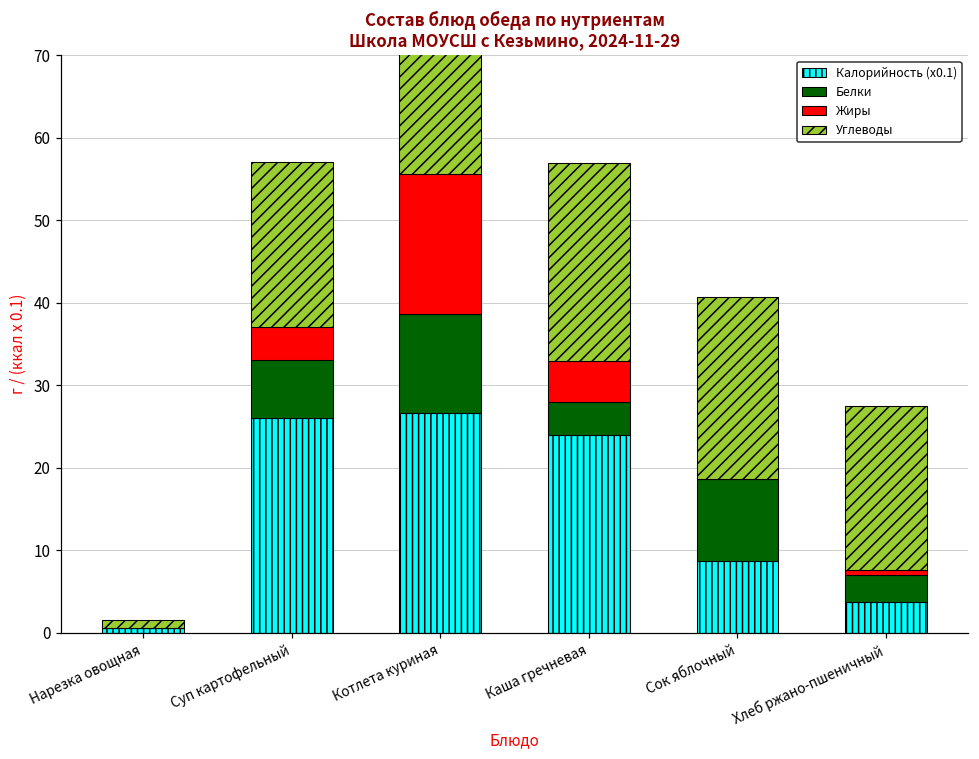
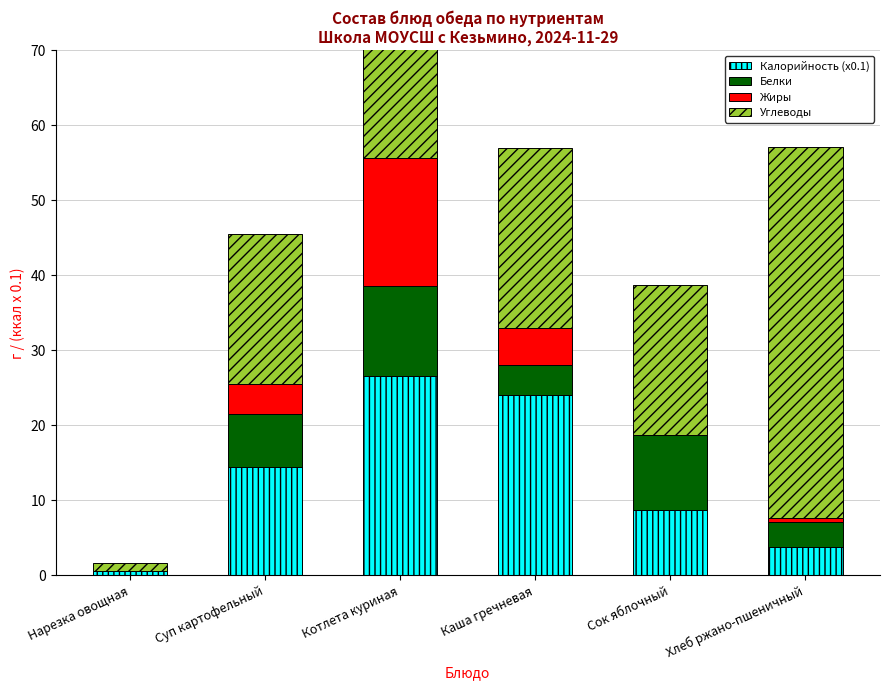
Калорийность (x0.1), Суп картофельный: 26 -> 15
Углеводы, Сок яблочный: 22 -> 20
Углеводы, Хлеб ржано-пшеничный: 20 -> 50
